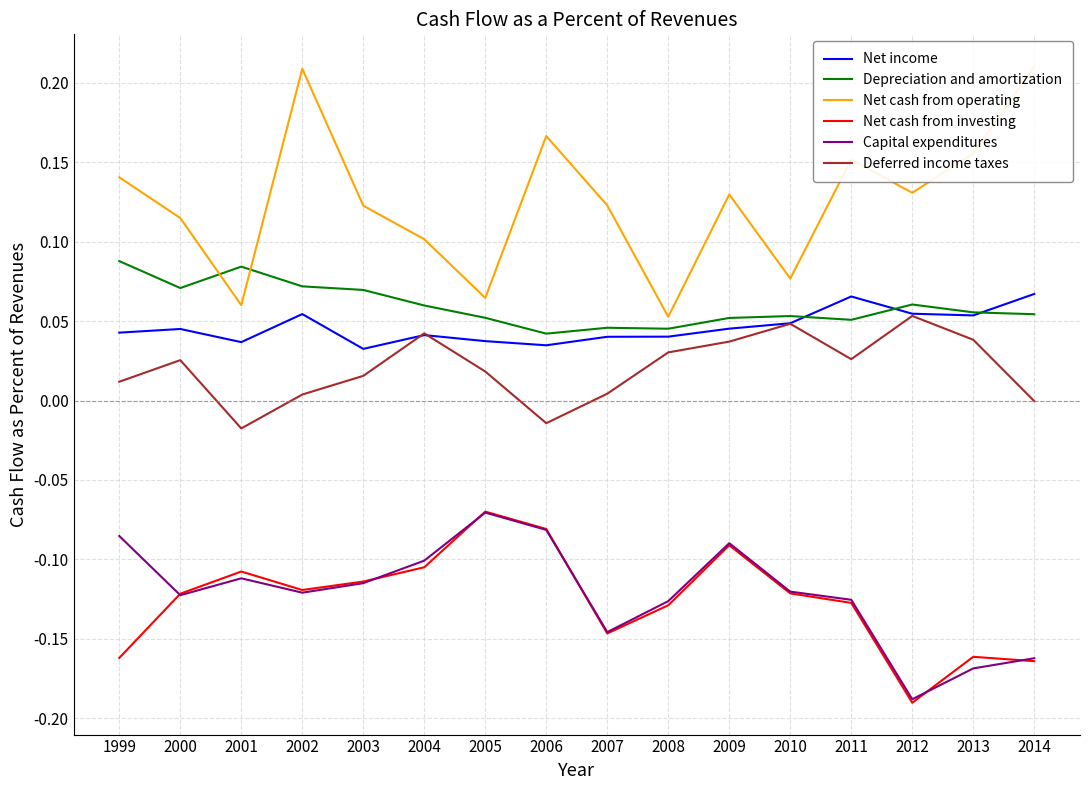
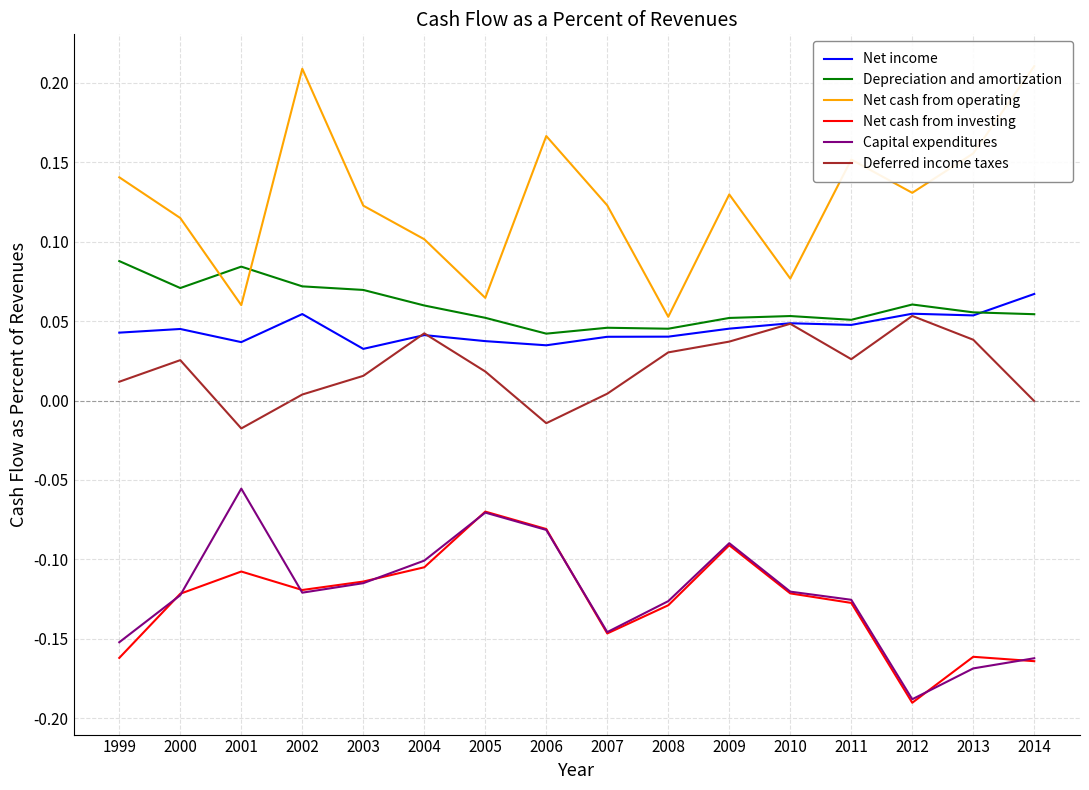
Capital expenditures, 1999: -0.085 -> -0.152
Capital expenditures, 2001: -0.112 -> -0.055
Net income, 2011: 0.065 -> 0.048
